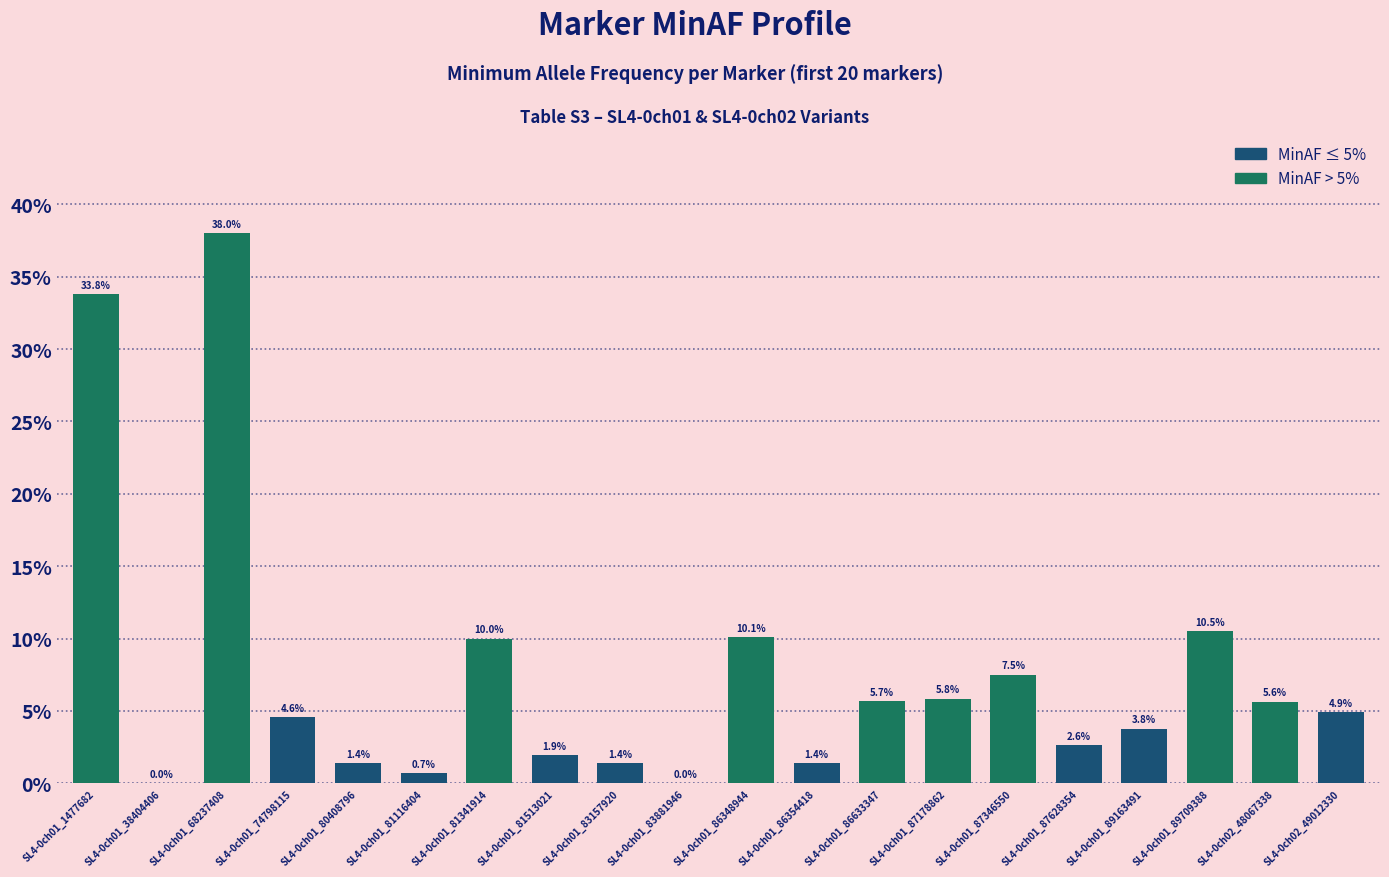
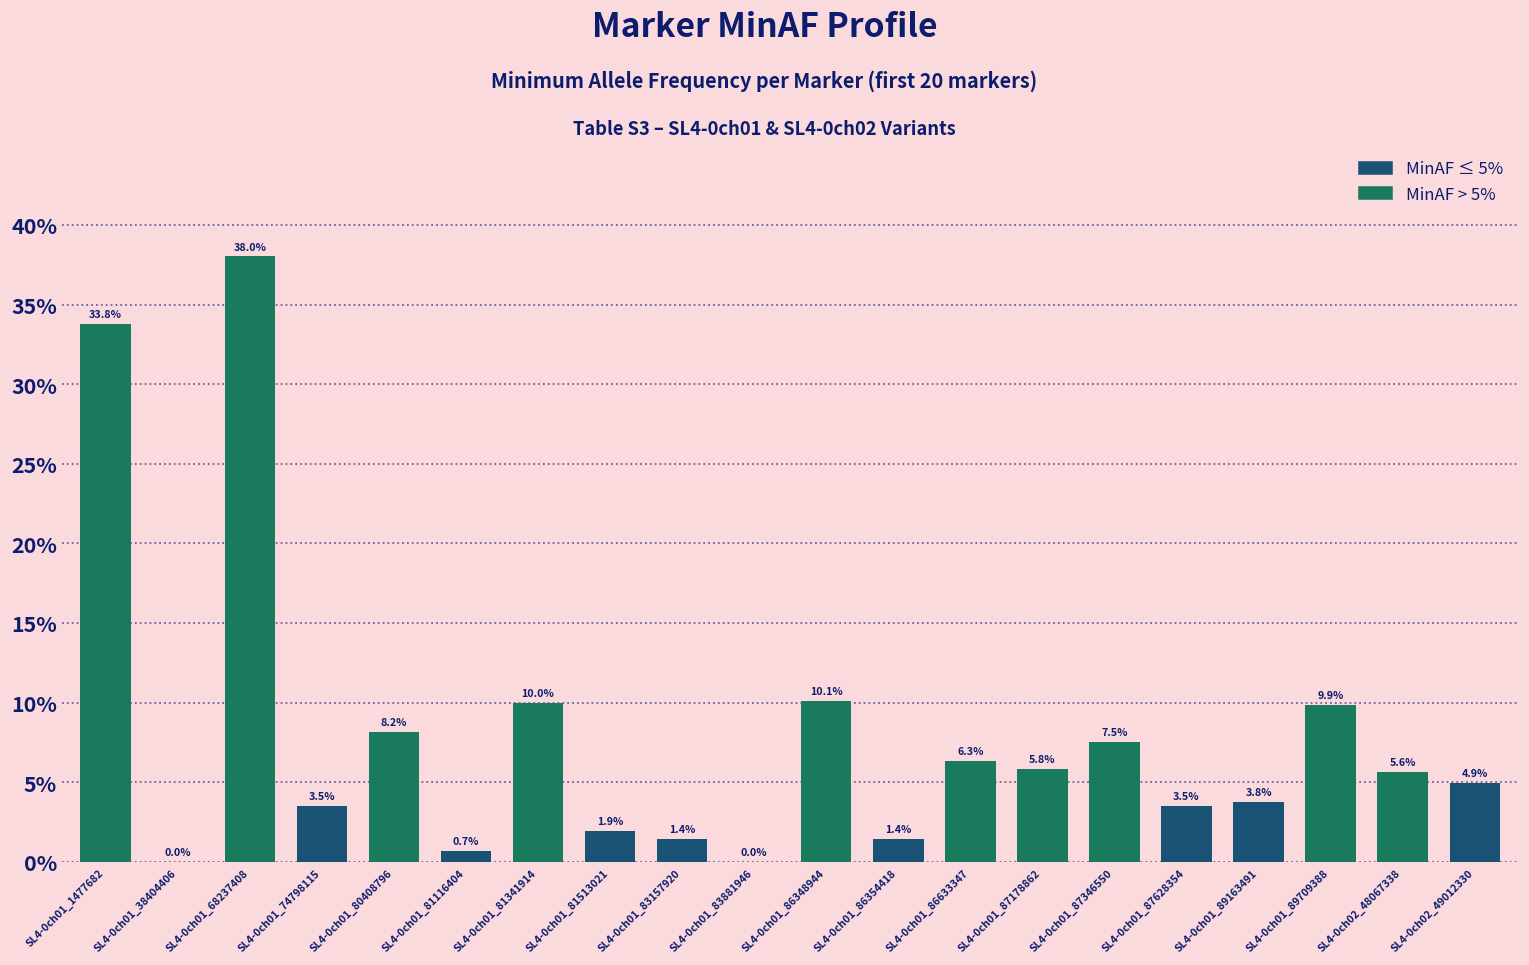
SL4-0ch01_74798115: 4.6% -> 3.5%
SL4-0ch01_80408796: 1.4% -> 8.2%
SL4-0ch01_86633347: 5.7% -> 6.3%
SL4-0ch01_87628354: 2.6% -> 3.5%
SL4-0ch01_89709388: 10.5% -> 9.9%
